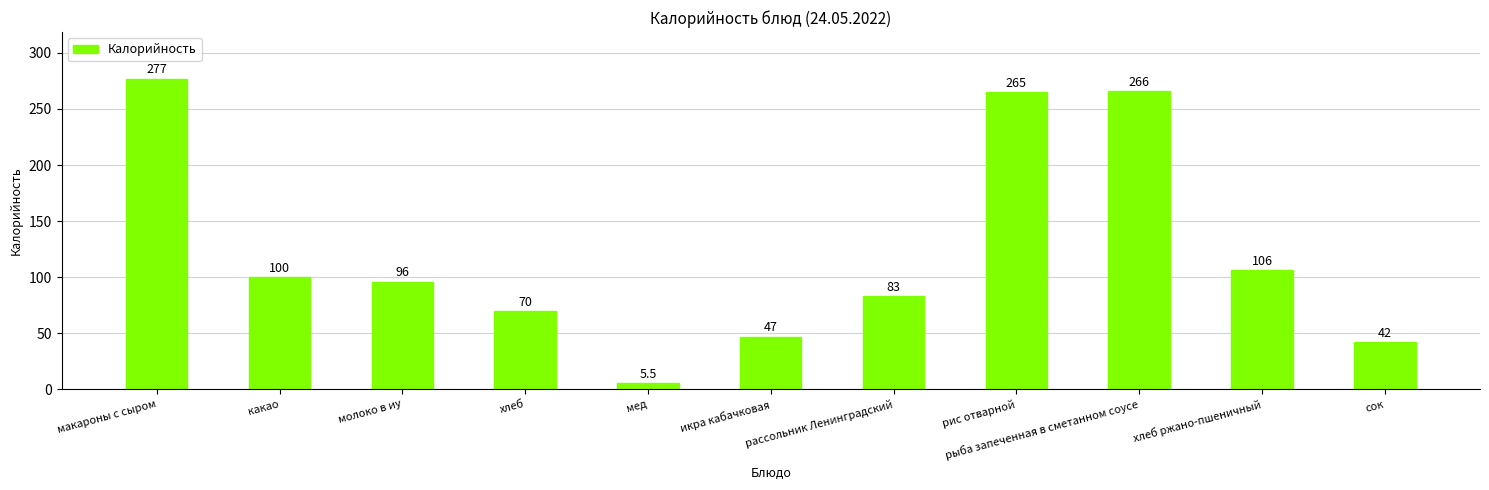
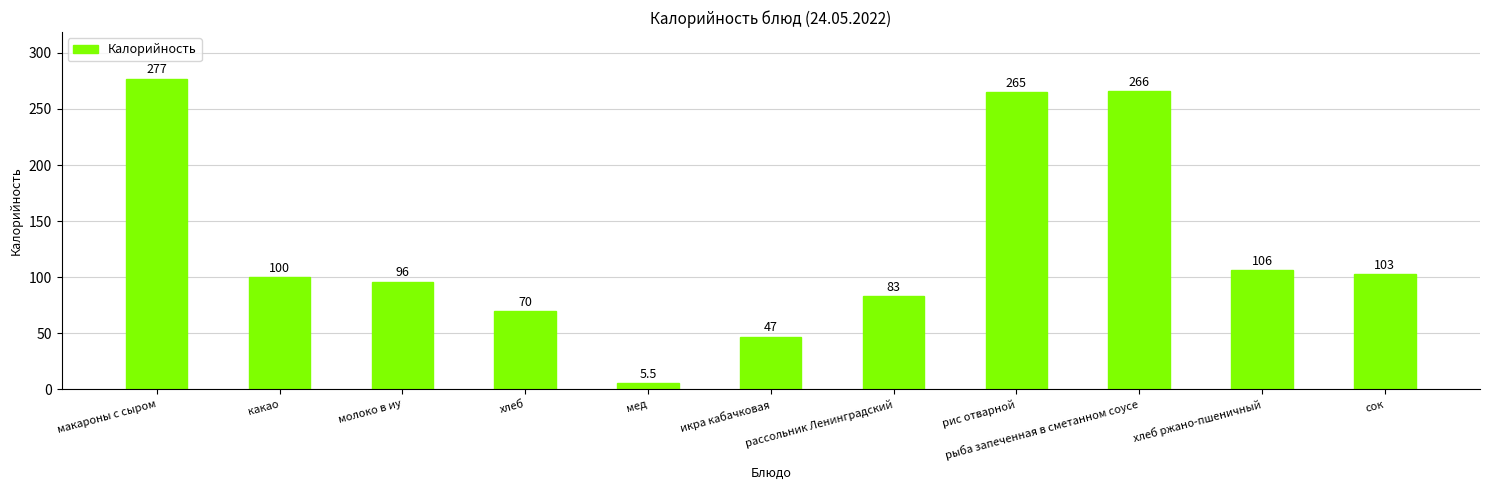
сок: 42 -> 103
